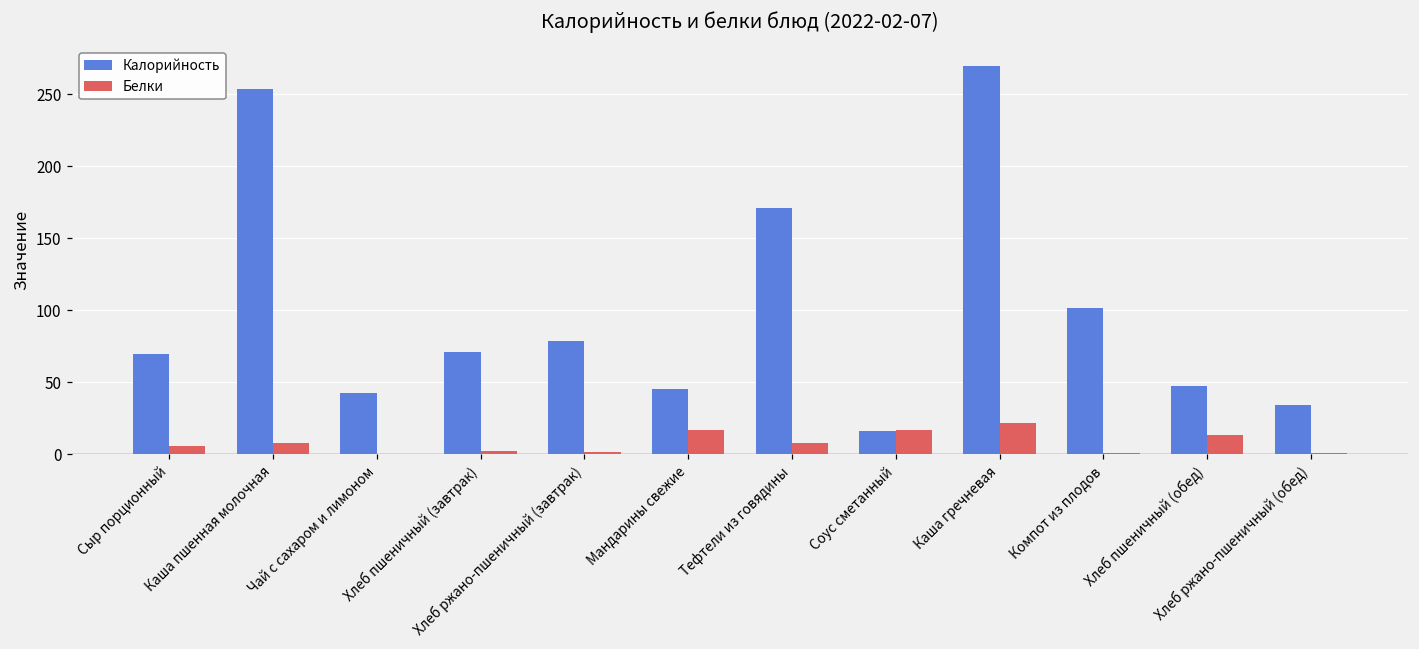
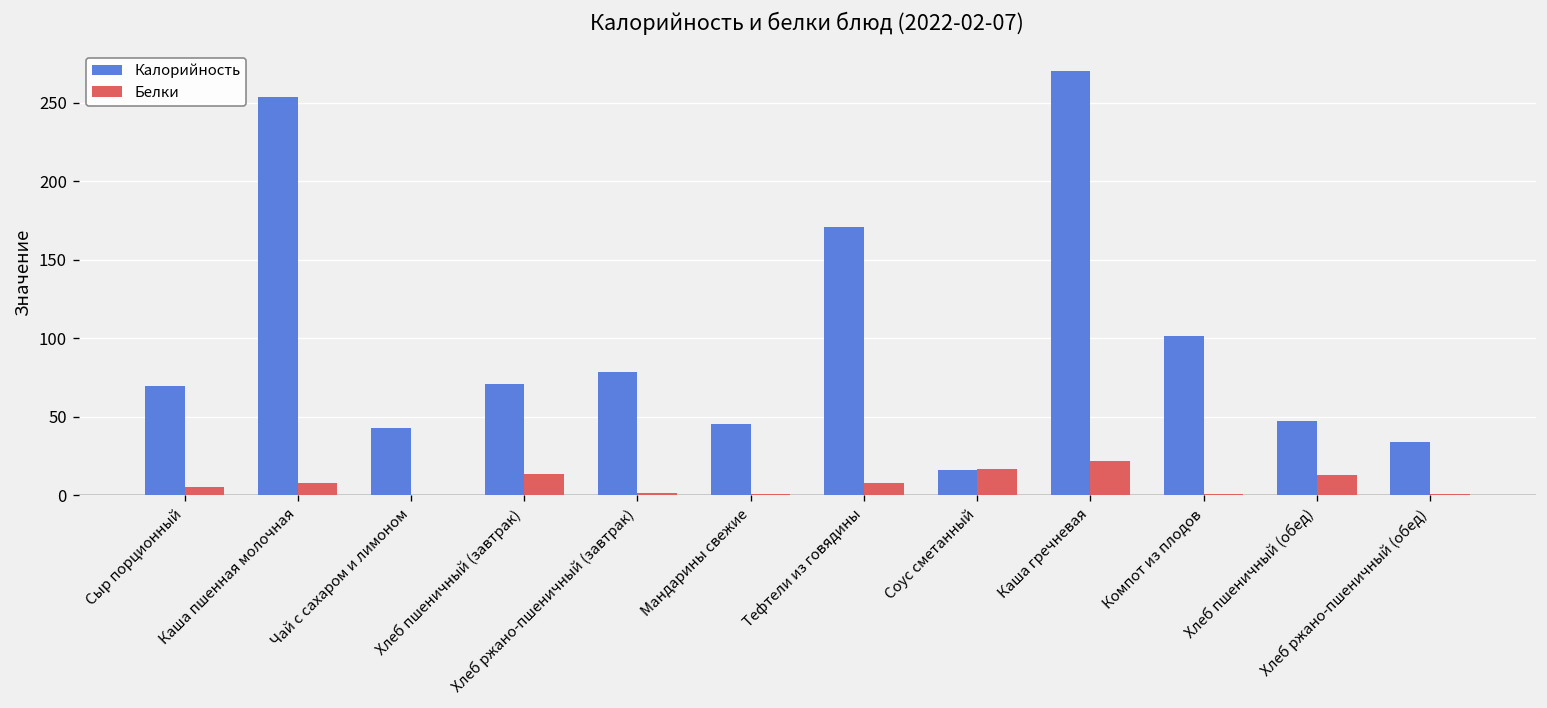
Белки, Хлеб пшеничный (завтрак): 2 -> 13
Белки, Мандарины свежие: 17 -> 1
